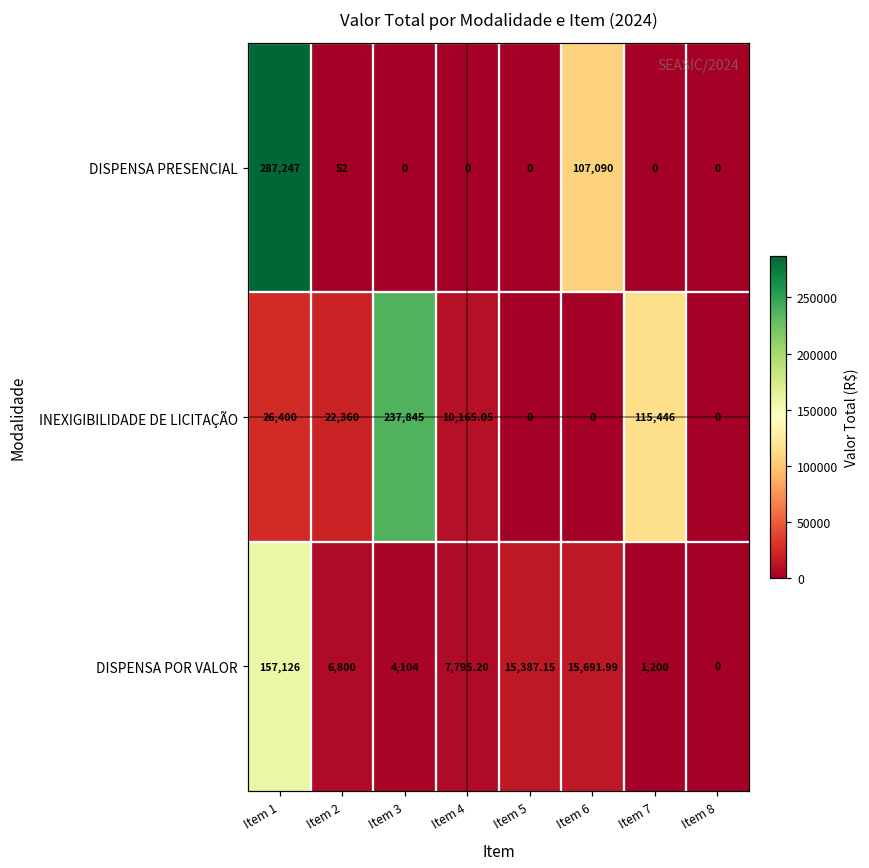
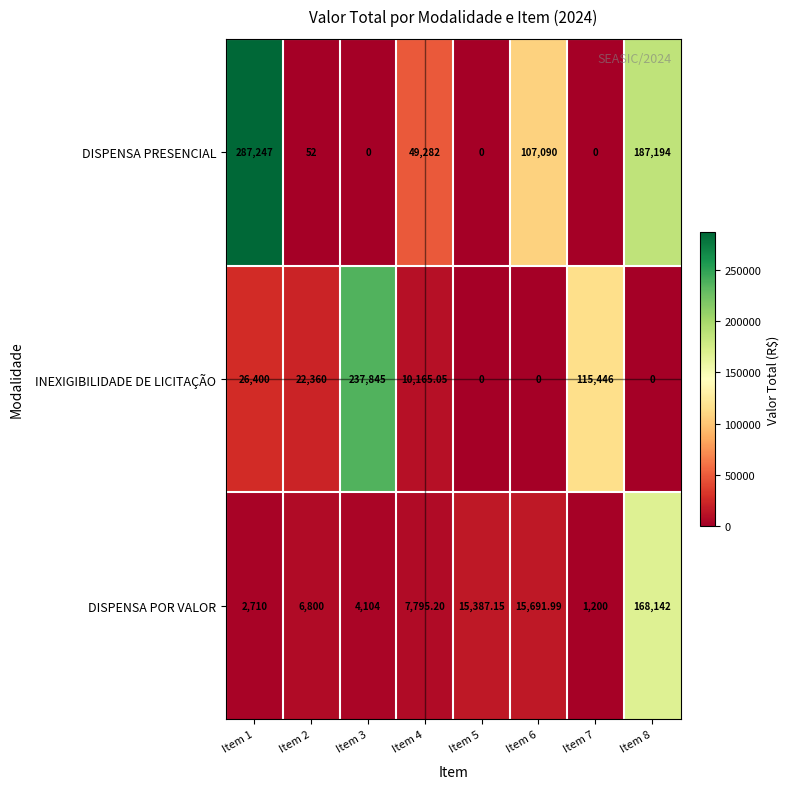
DISPENSA PRESENCIAL, Item 4: 0 -> 49,282
DISPENSA PRESENCIAL, Item 8: 0 -> 187,194
DISPENSA POR VALOR, Item 1: 157,126 -> 2,710
DISPENSA POR VALOR, Item 8: 0 -> 168,142
